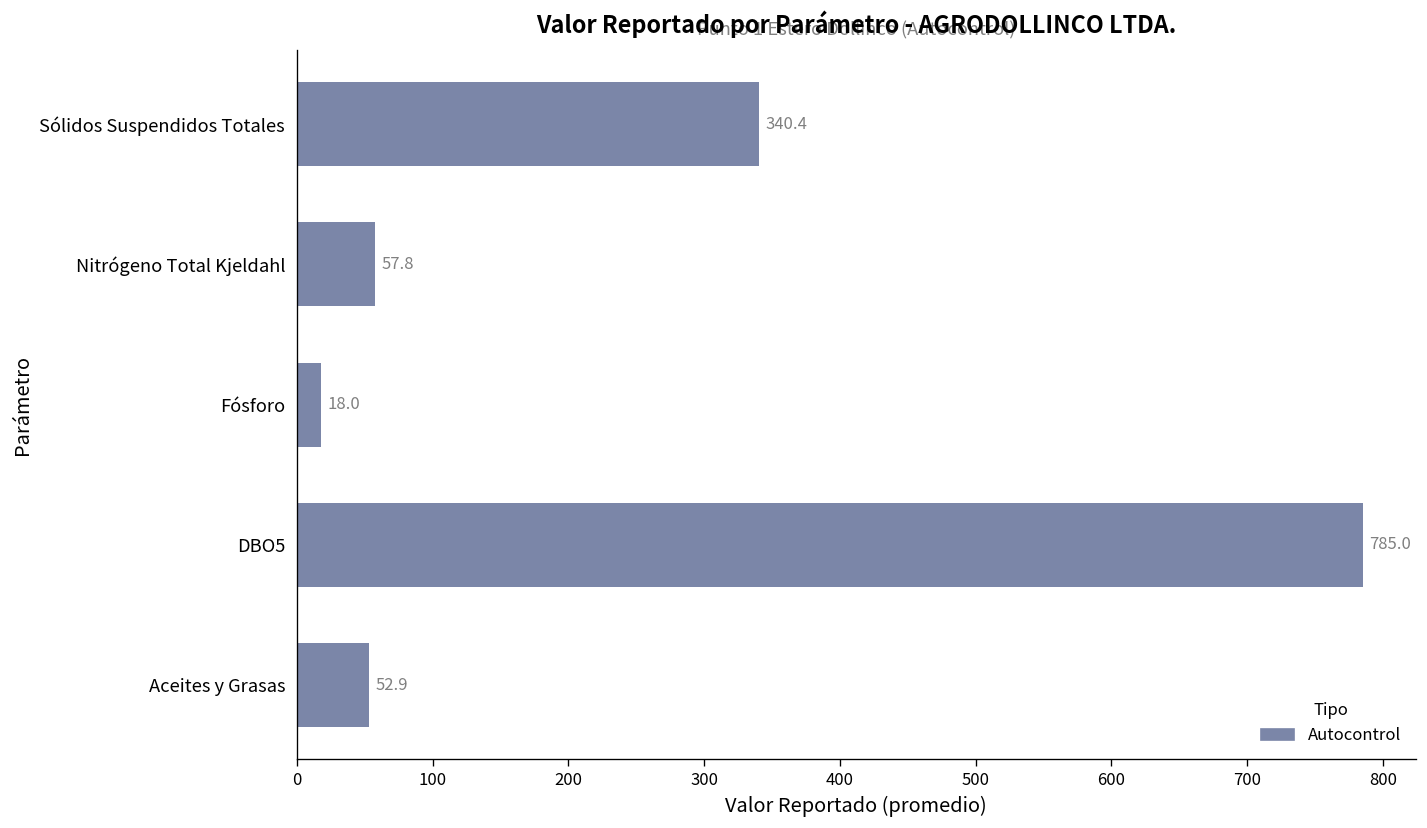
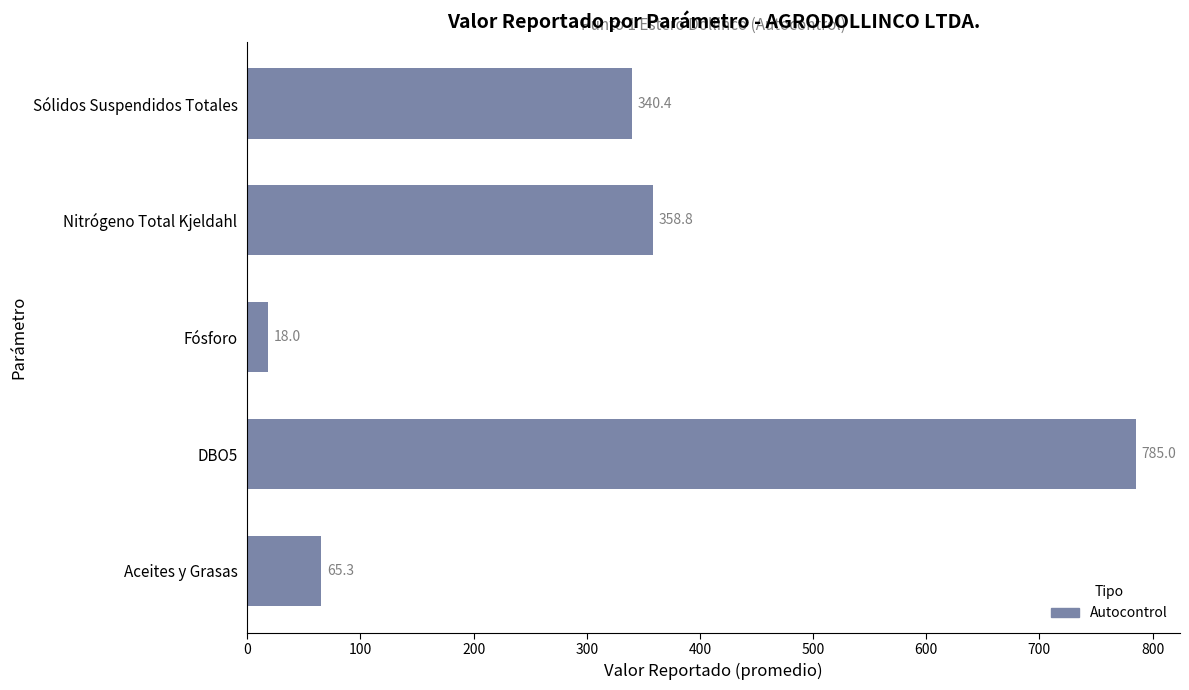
Nitrógeno Total Kjeldahl: 57.8 -> 358.8
Aceites y Grasas: 52.9 -> 65.3
